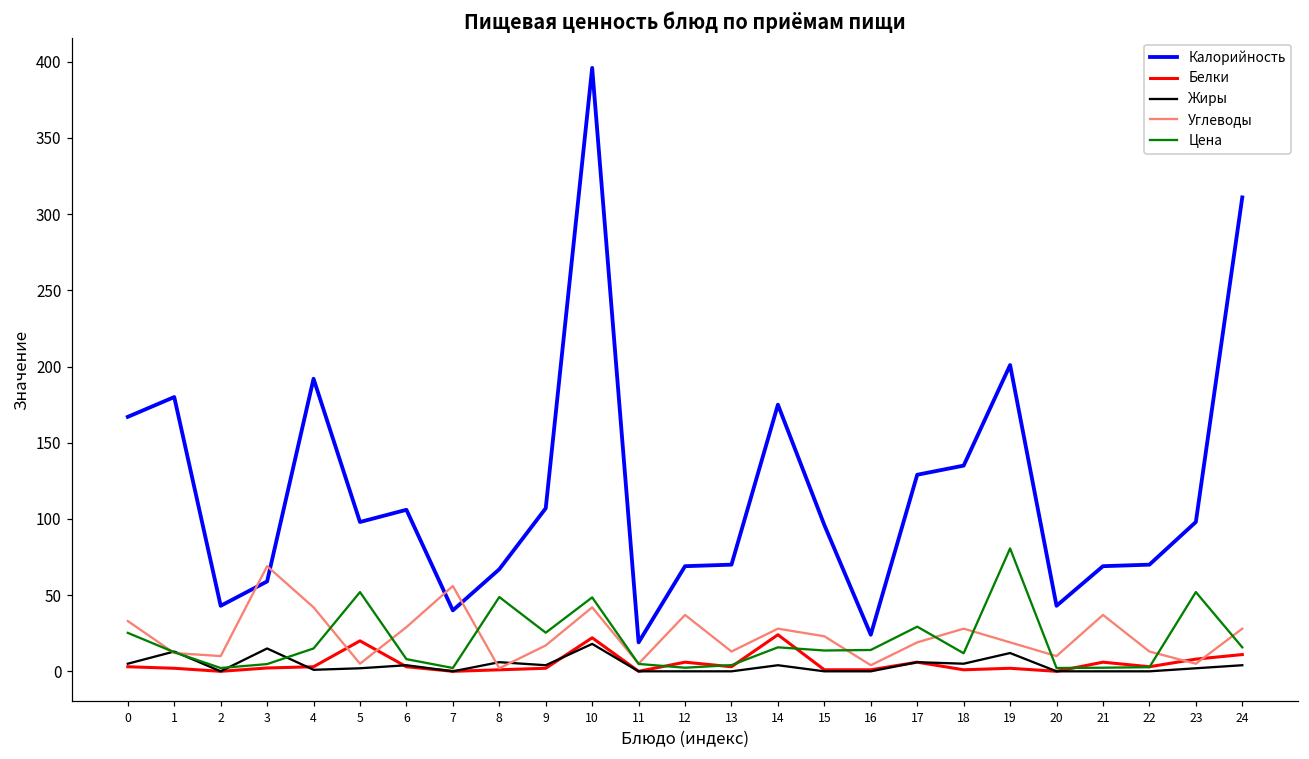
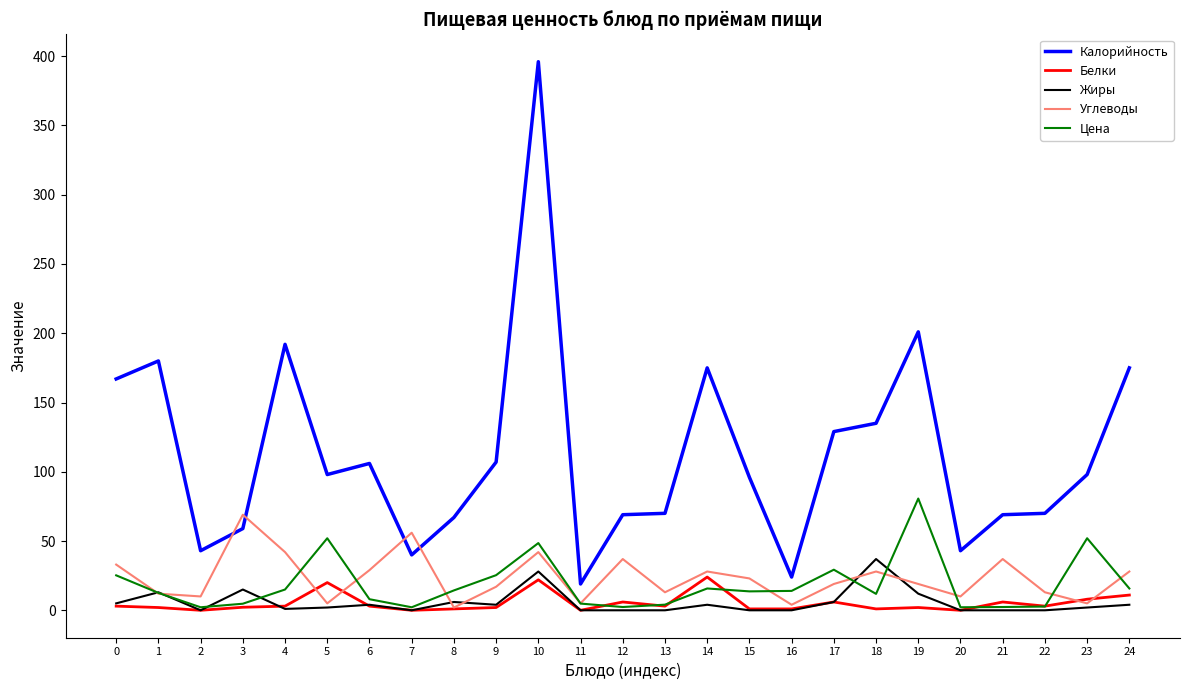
Цена, 8: 49 -> 14
Жиры, 10: 18 -> 28
Жиры, 18: 5 -> 37
Калорийность, 24: 311 -> 175
